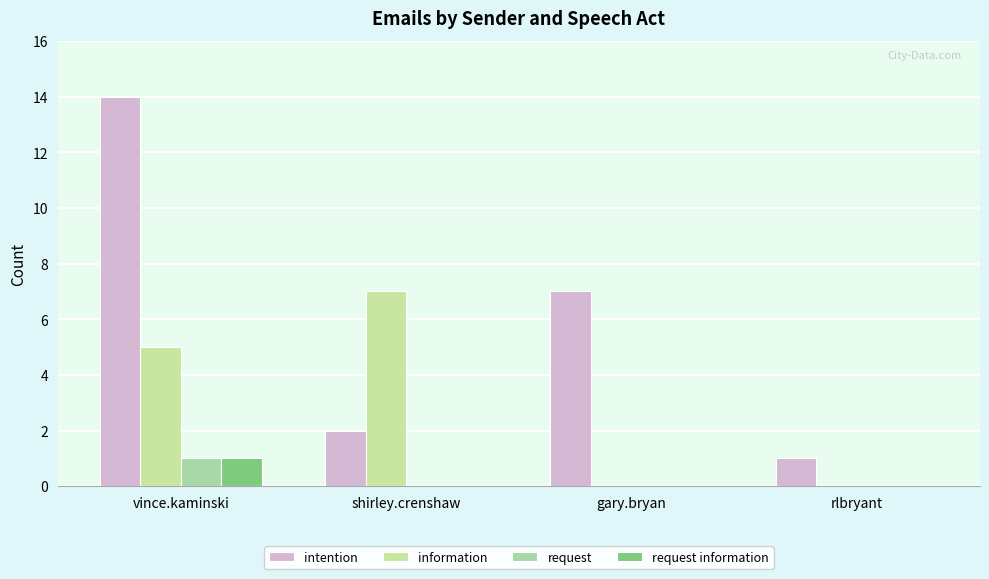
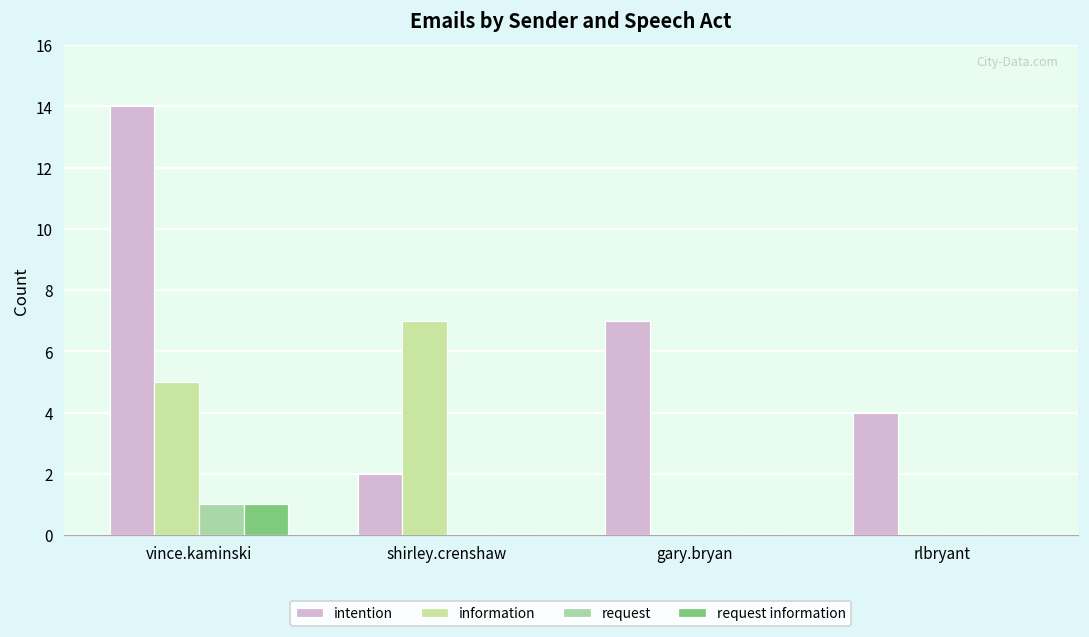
intention, rlbryant: 1 -> 4
